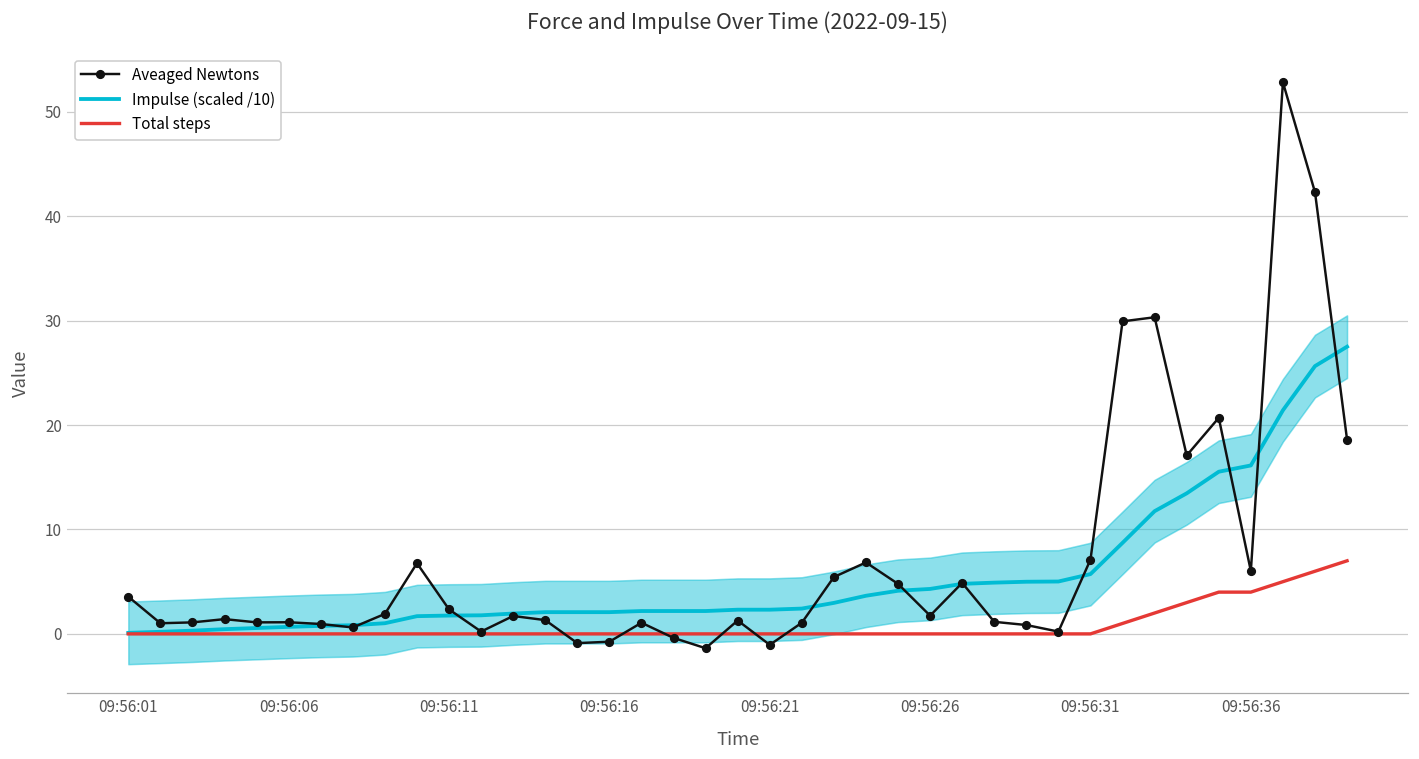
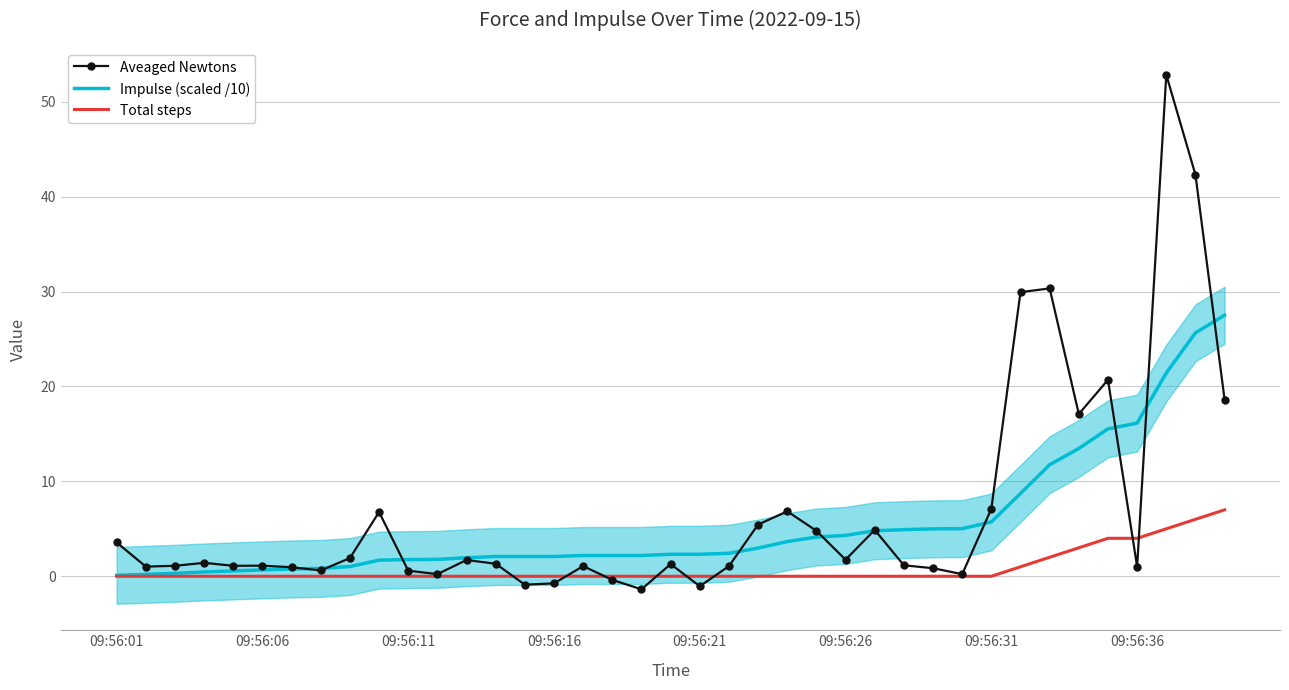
Aveaged Newtons, 09:56:11: 2 -> 1
Aveaged Newtons, 09:56:36: 6 -> 1
